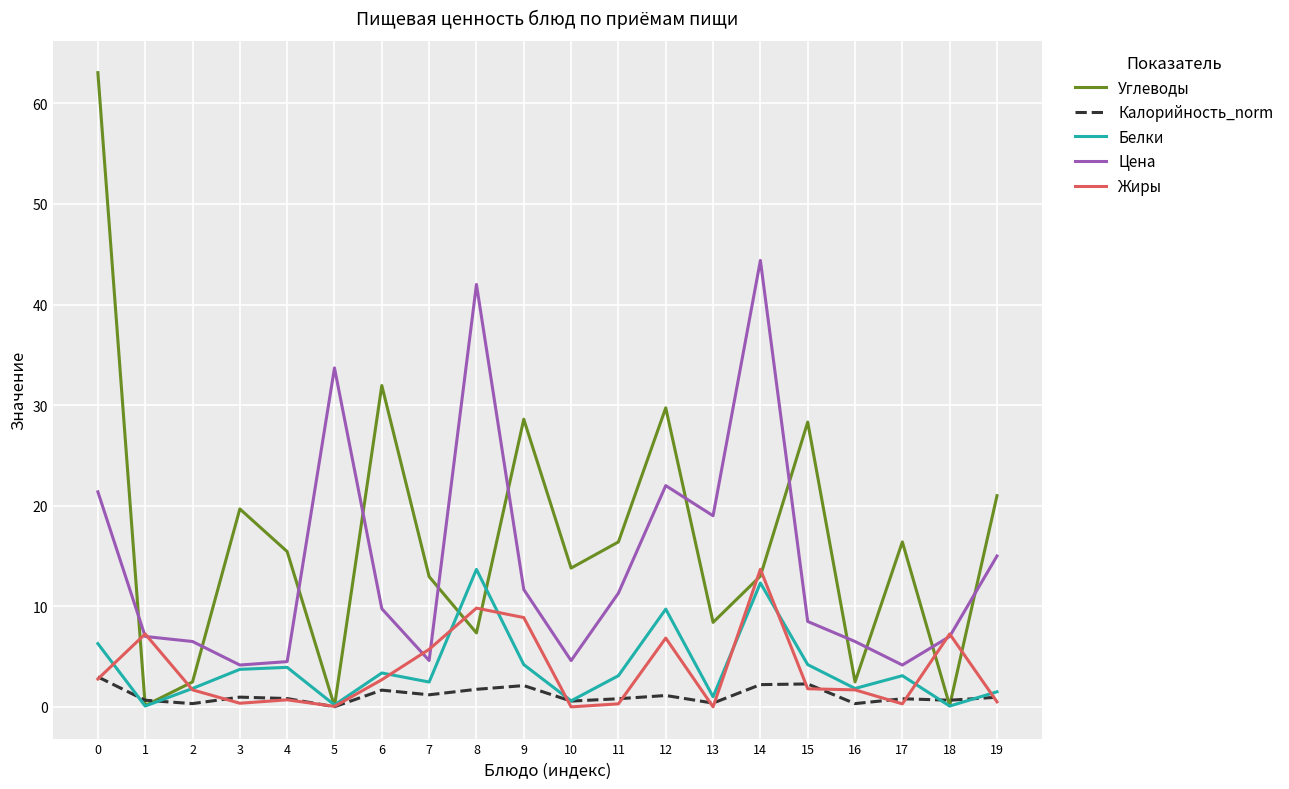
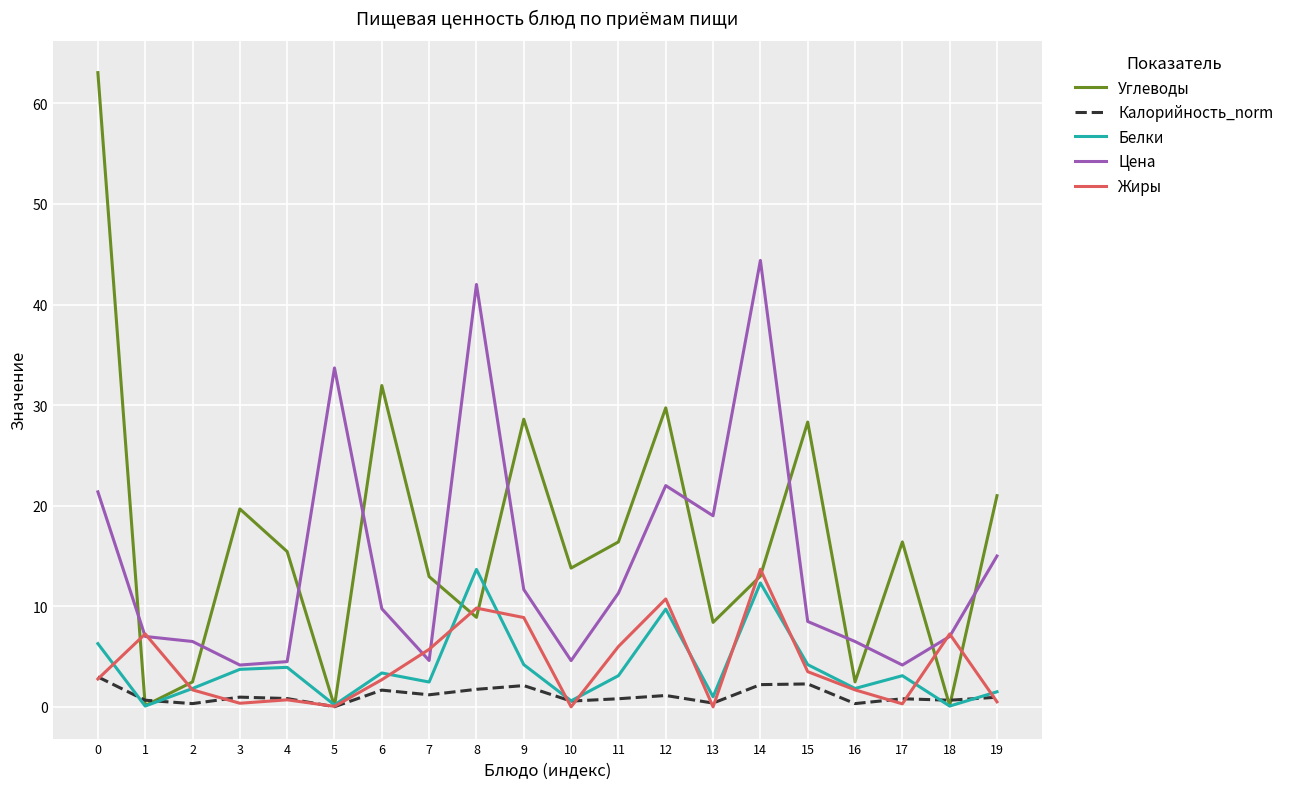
Углеводы, 8: 7.4 -> 8.9
Жиры, 11: 0.3 -> 6.0
Жиры, 12: 6.8 -> 10.7
Жиры, 15: 1.8 -> 3.5
